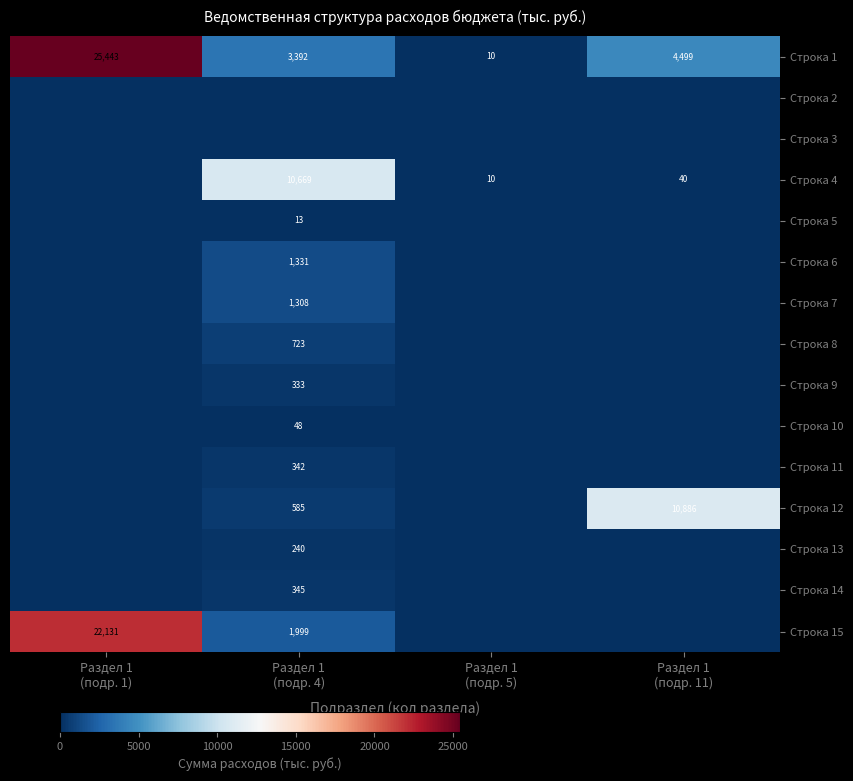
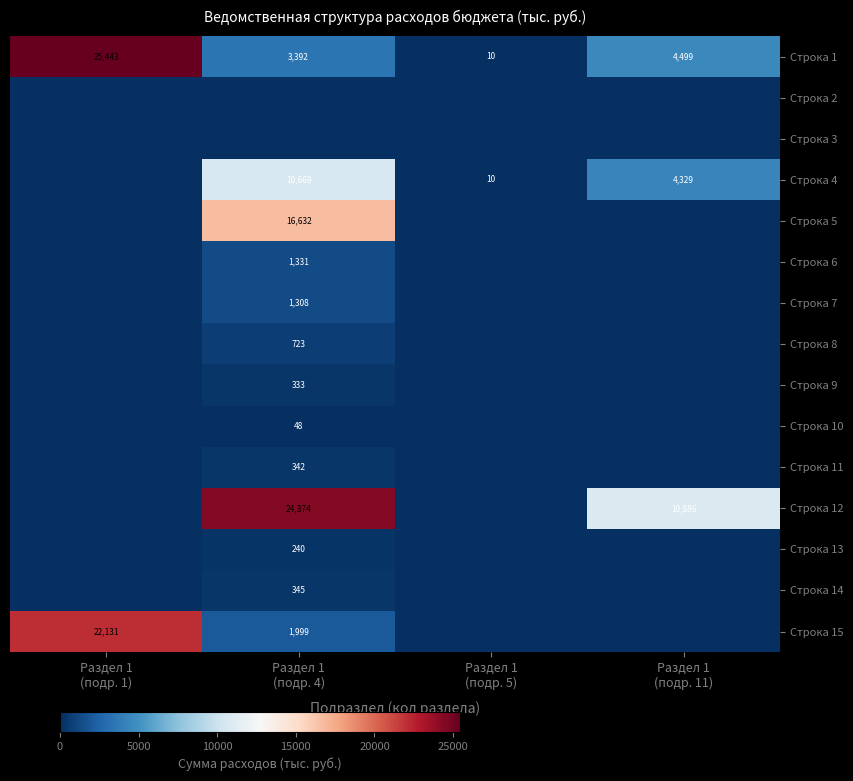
Строка 4, Раздел 1 (подр. 11): 40 -> 4,329
Строка 5, Раздел 1 (подр. 4): 13 -> 16,632
Строка 12, Раздел 1 (подр. 4): 585 -> 24,374
